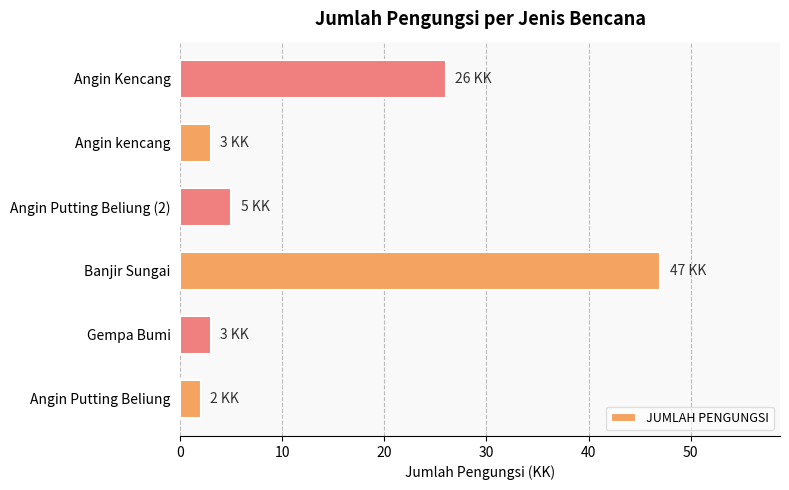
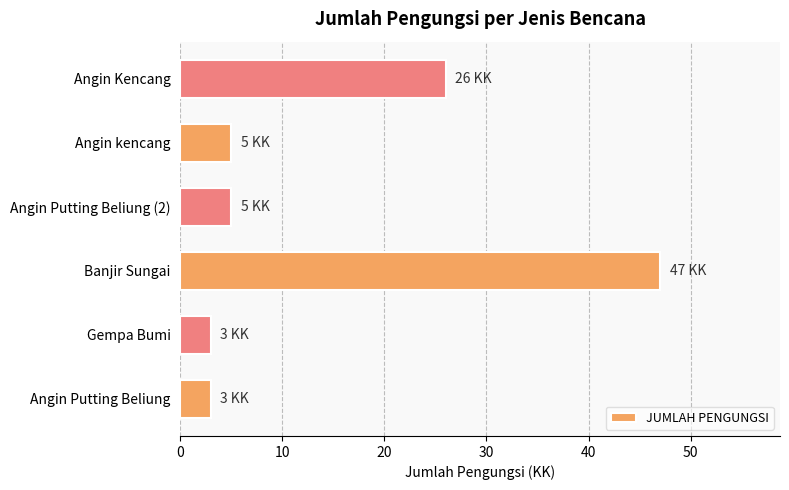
Angin kencang: 3 -> 5
Angin Putting Beliung: 2 -> 3
